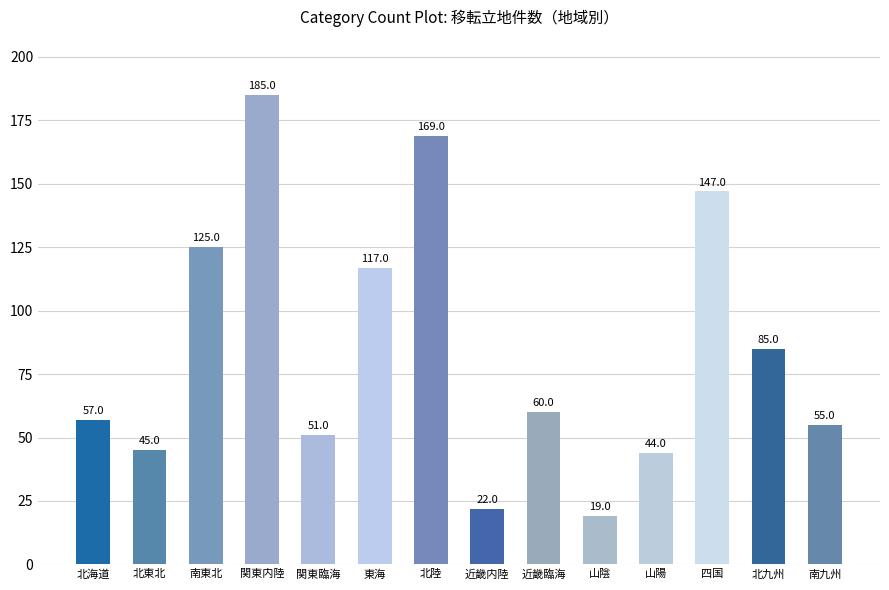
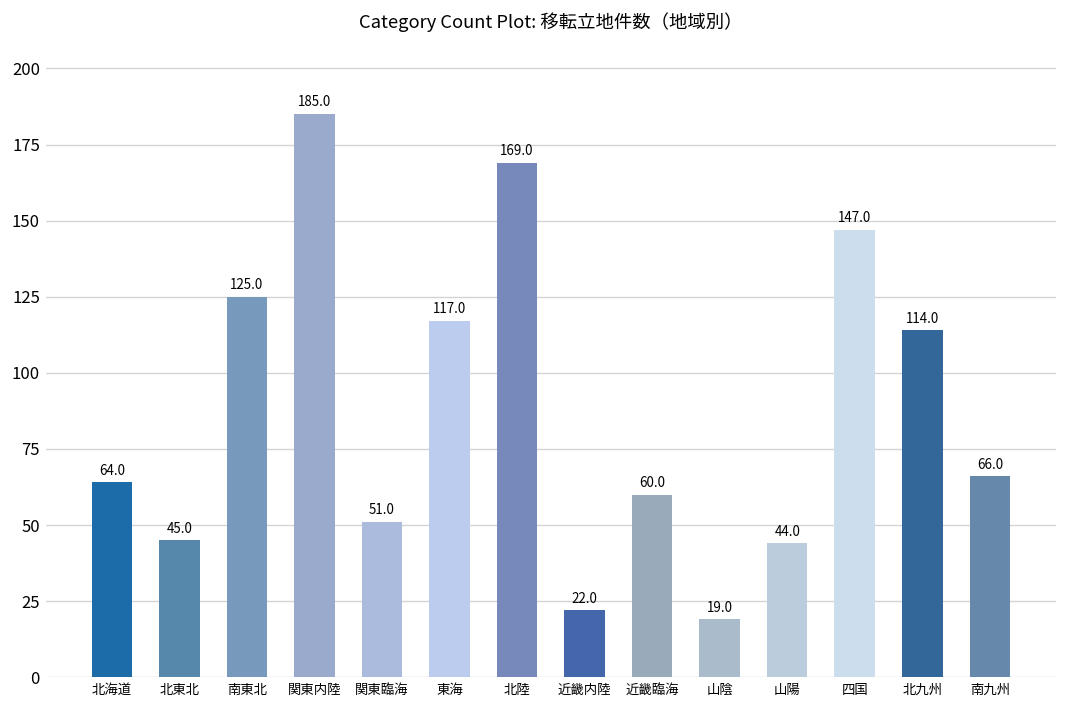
北海道: 57.0 -> 64.0
北九州: 85.0 -> 114.0
南九州: 55.0 -> 66.0
